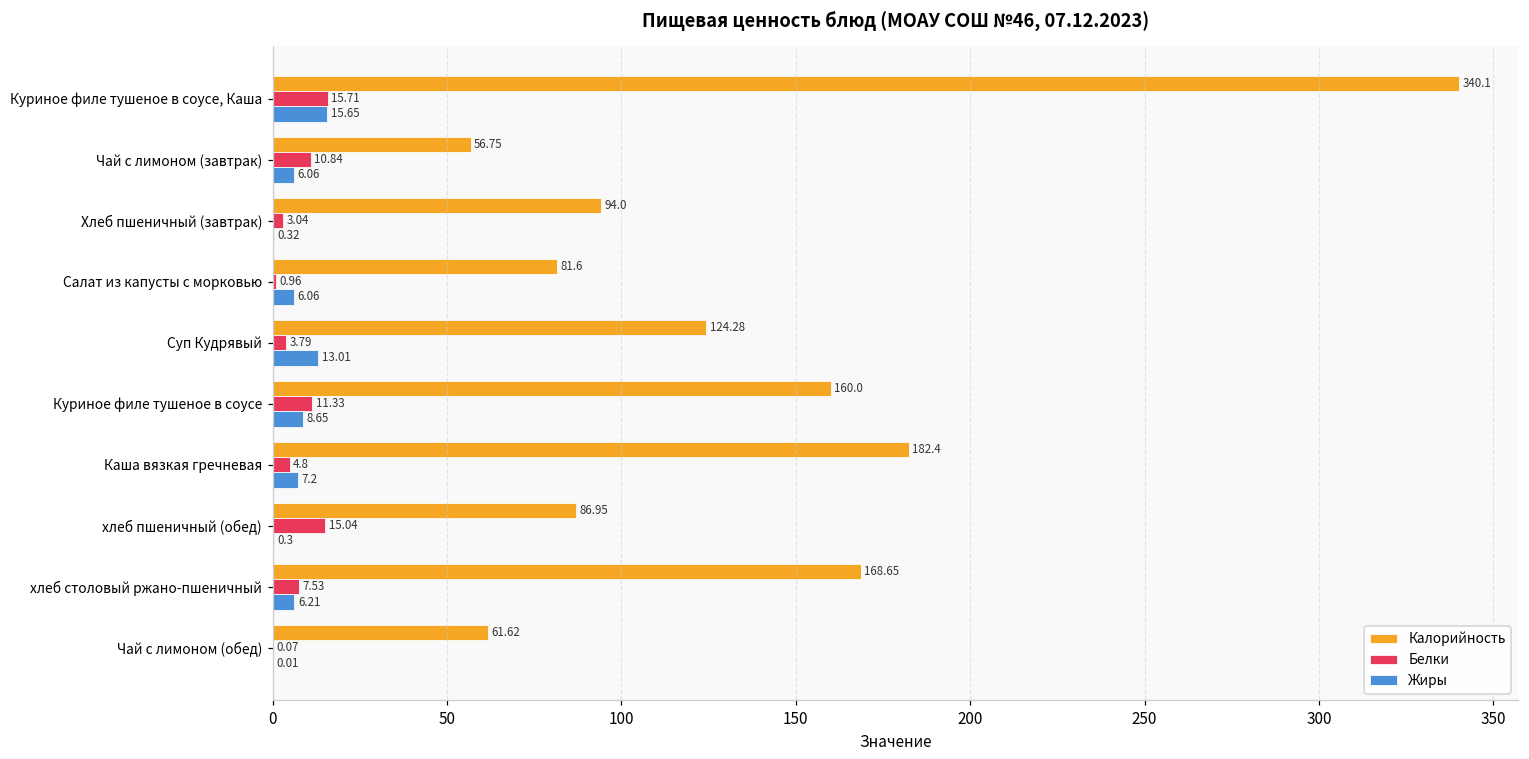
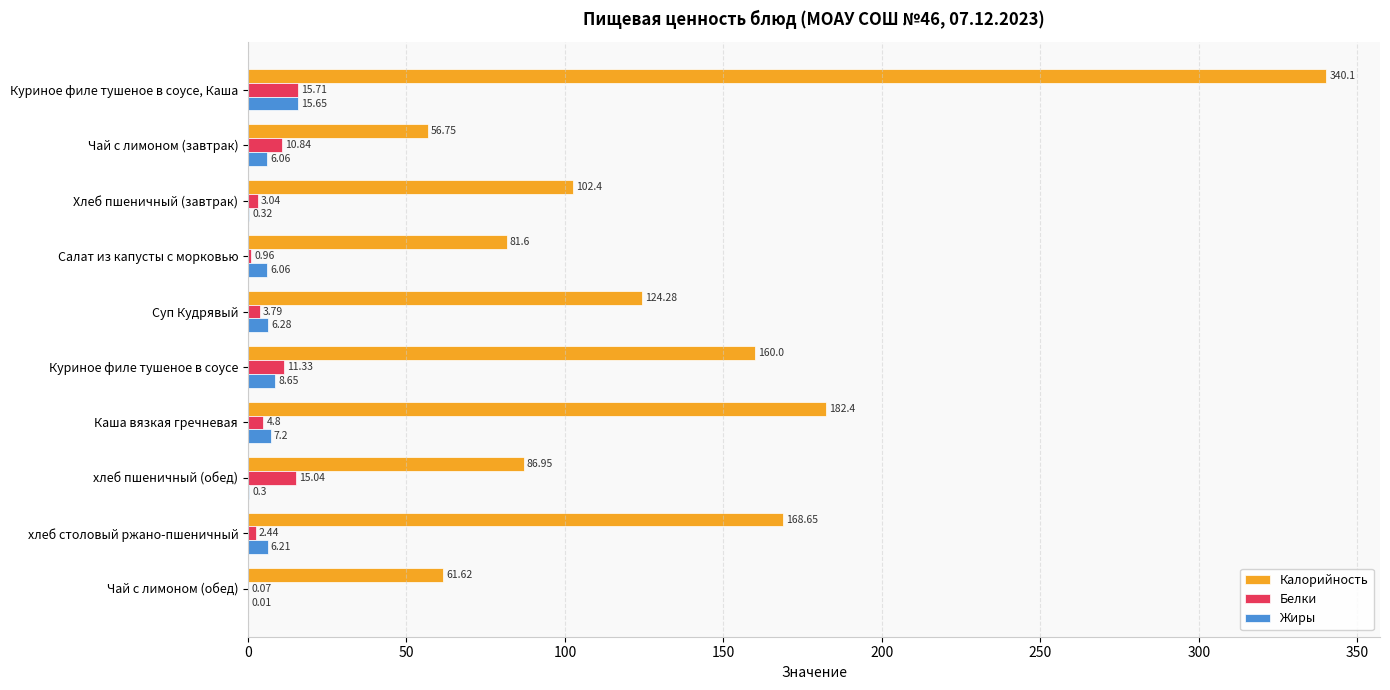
Калорийность, Хлеб пшеничный (завтрак): 94.0 -> 102.4
Жиры, Суп Кудрявый: 13.01 -> 6.28
Белки, хлеб столовый ржано-пшеничный: 7.53 -> 2.44
